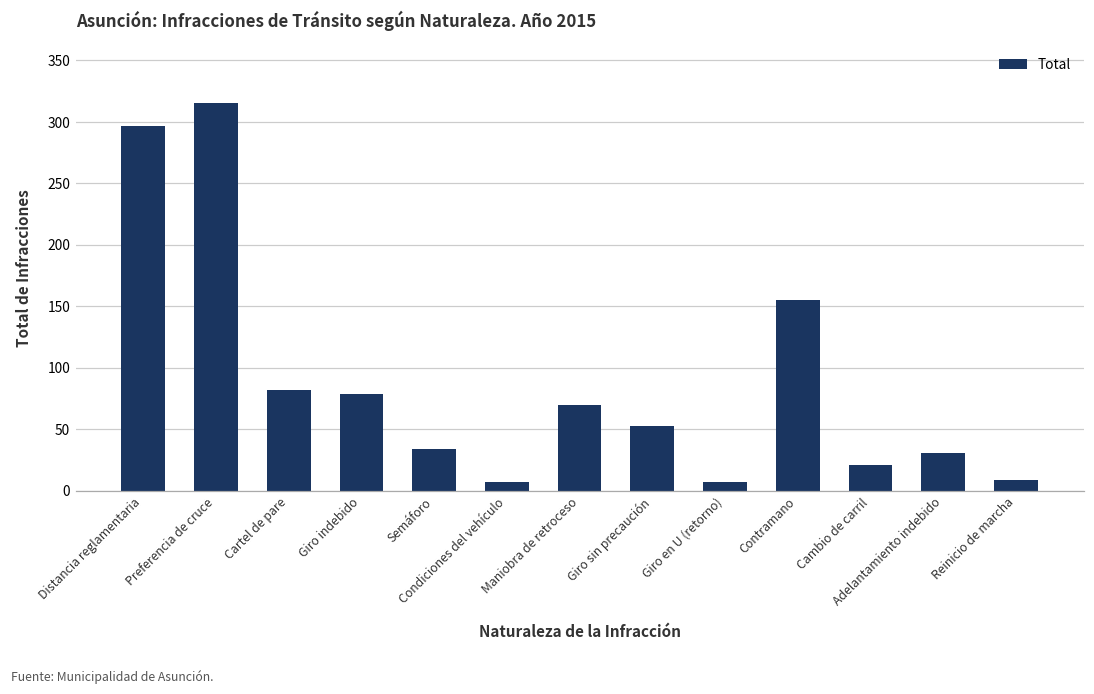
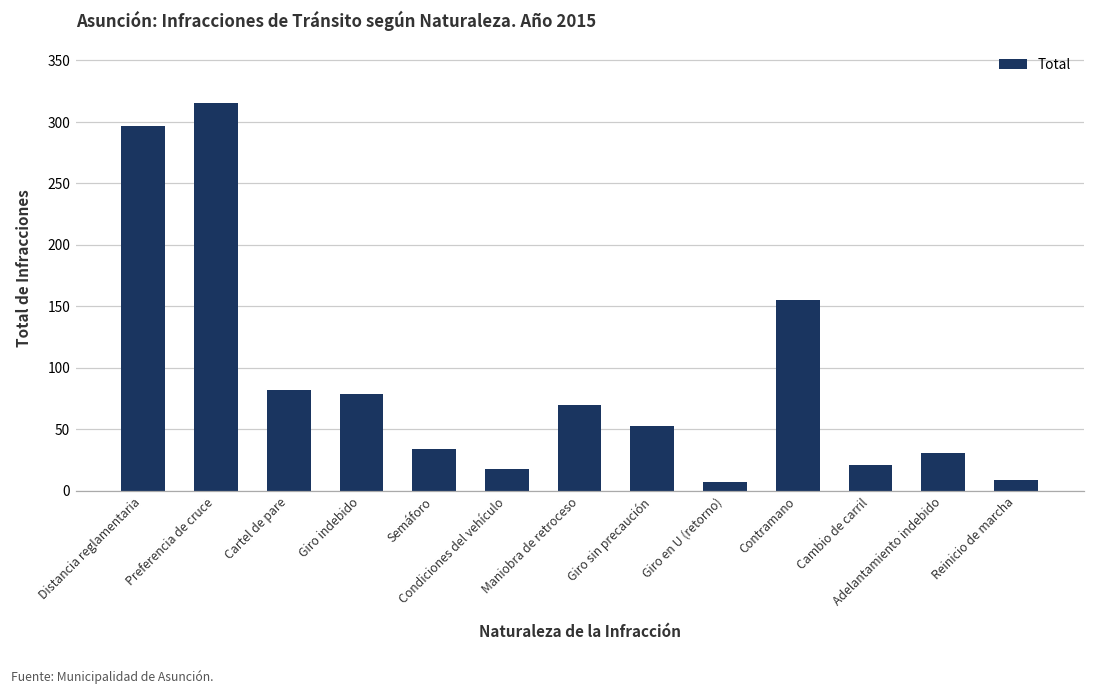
Condiciones del vehículo: 7 -> 18
